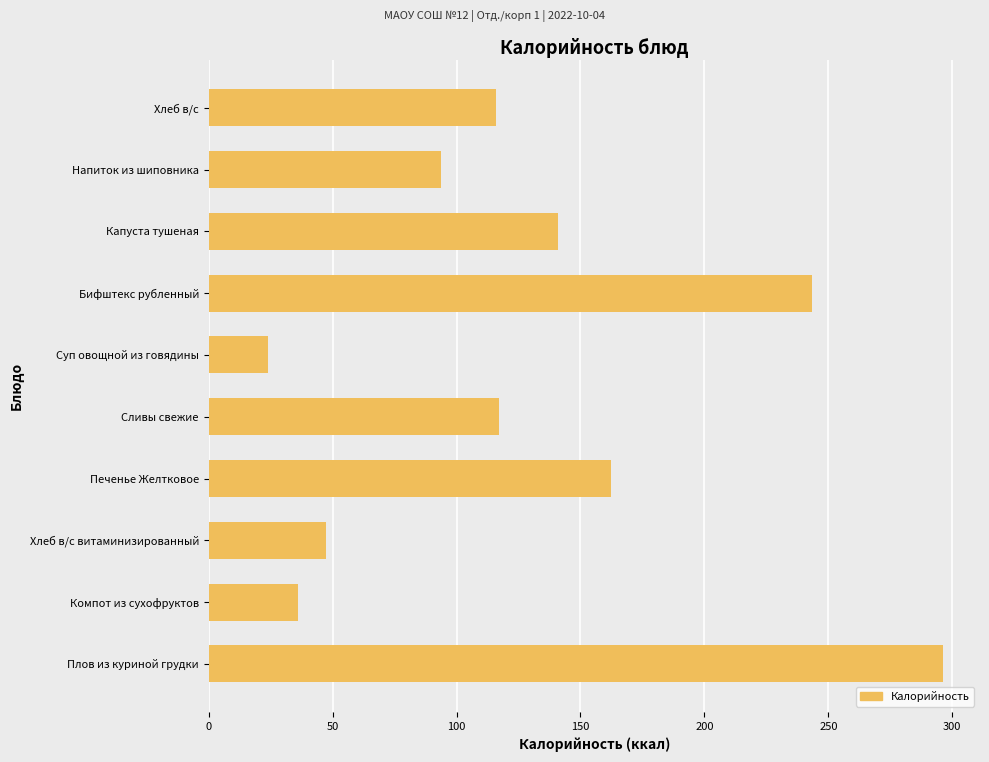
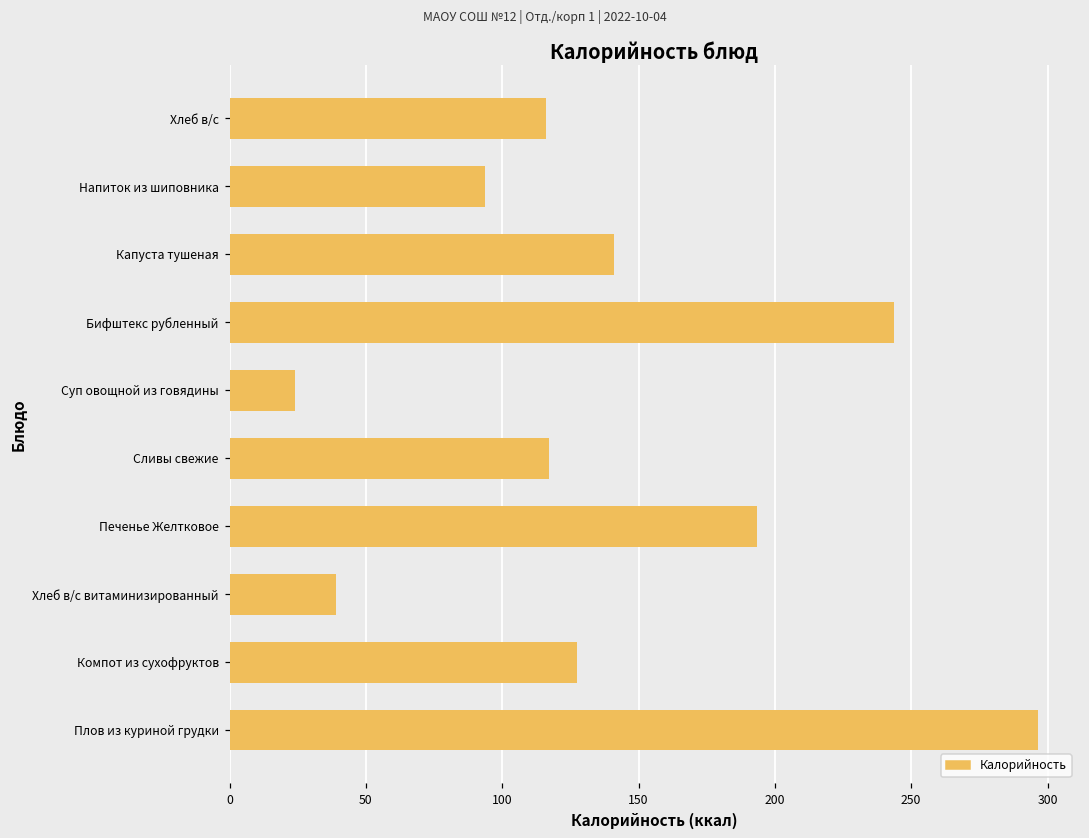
Печенье Желтковое: 163 -> 194
Хлеб в/с витаминизированный: 47 -> 39
Компот из сухофруктов: 36 -> 127
